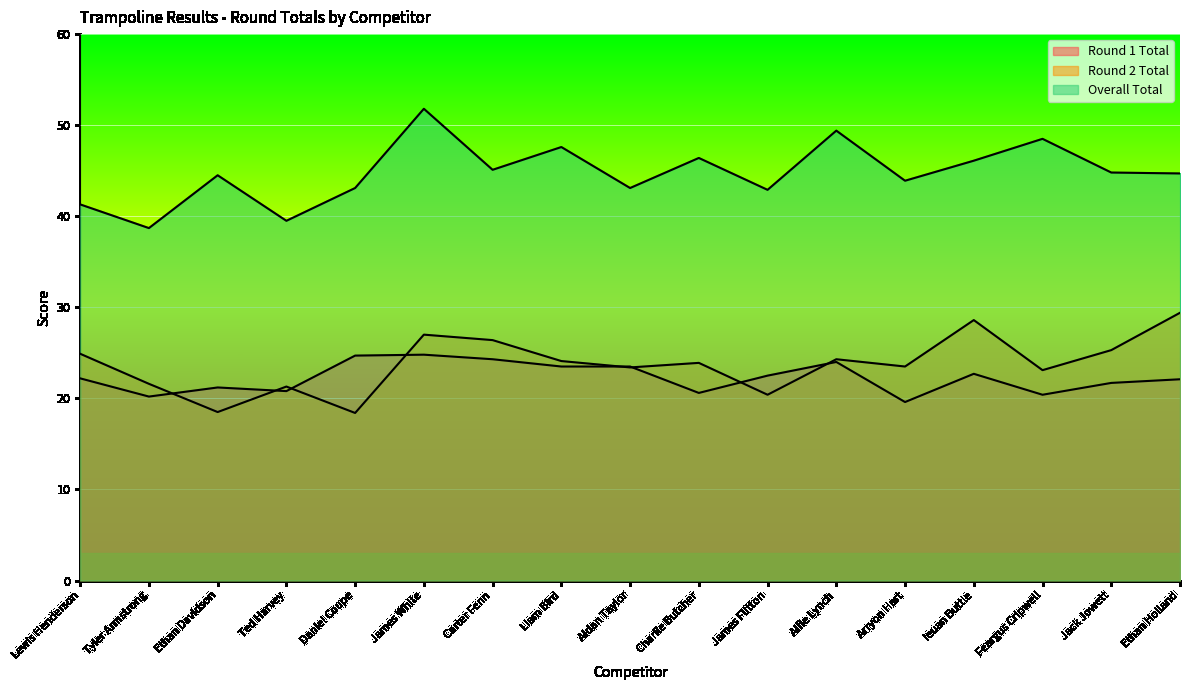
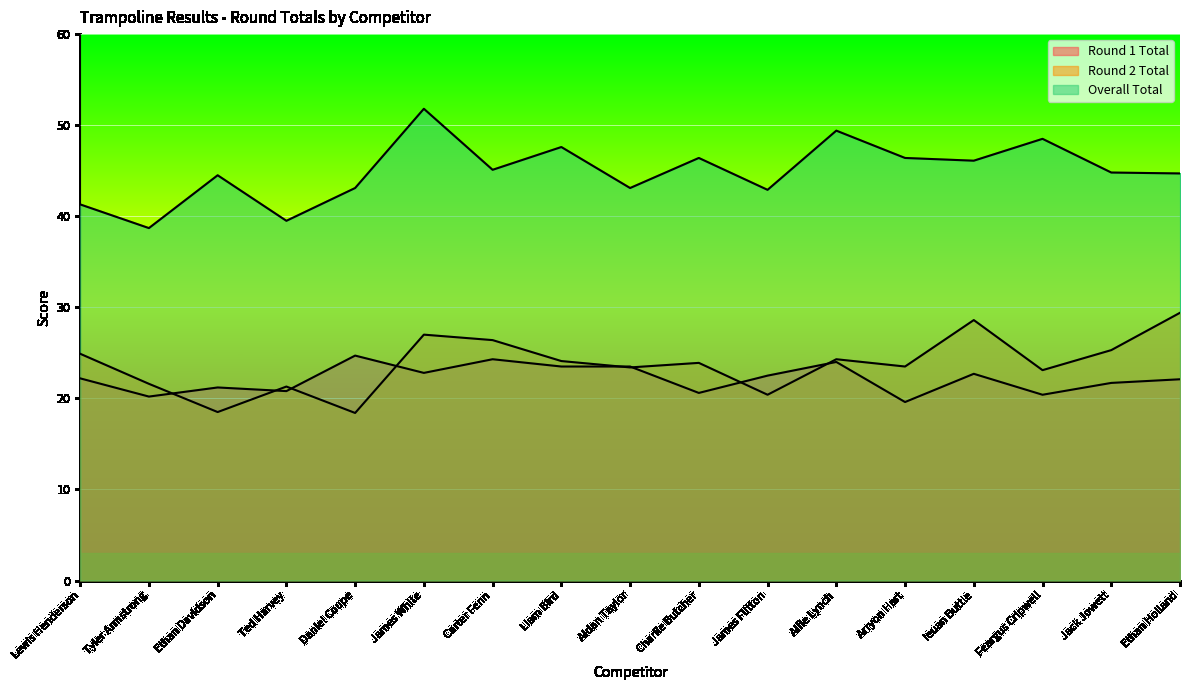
Round 1 Total, James White: 25 -> 23
Overall Total, Arryon Hart: 44 -> 46
